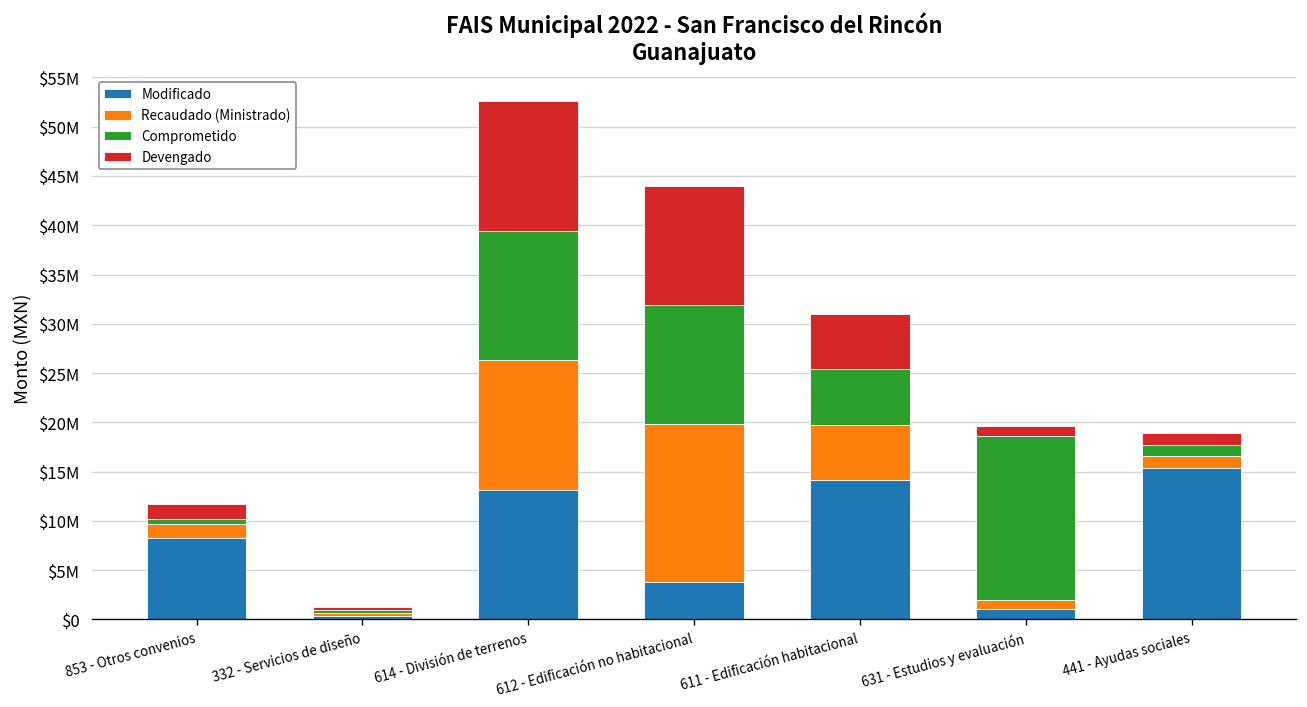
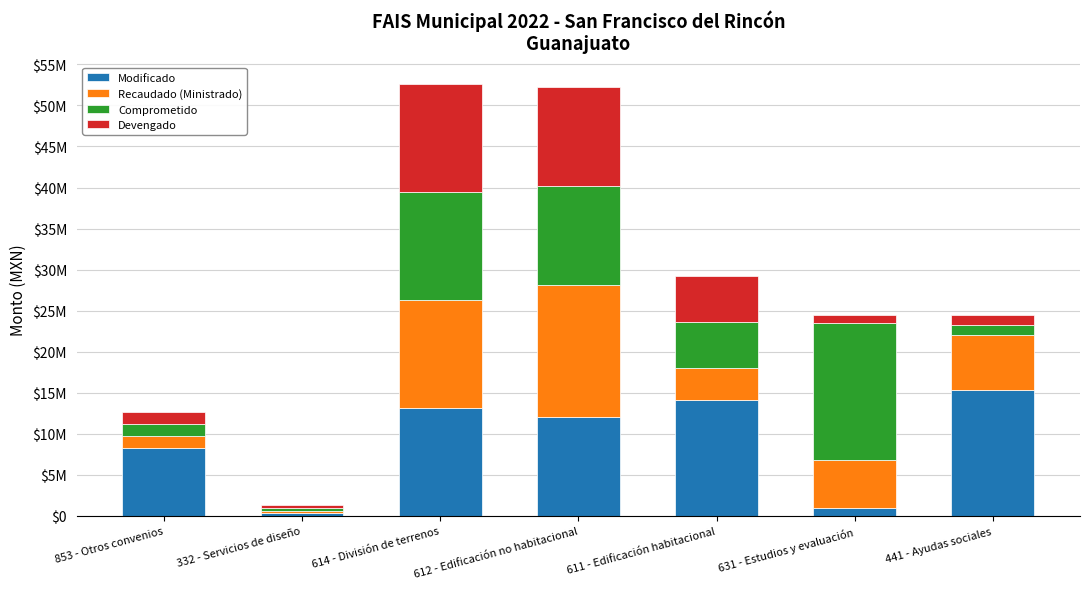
Comprometido, 853 - Otros convenios: $500000 -> $1500000
Modificado, 612 - Edificación no habitacional: $4000000 -> $12000000
Recaudado (Ministrado), 611 - Edificación habitacional: $6000000 -> $4000000
Recaudado (Ministrado), 631 - Estudios y evaluación: $1000000 -> $6000000
Recaudado (Ministrado), 441 - Ayudas sociales: $1000000 -> $7000000
